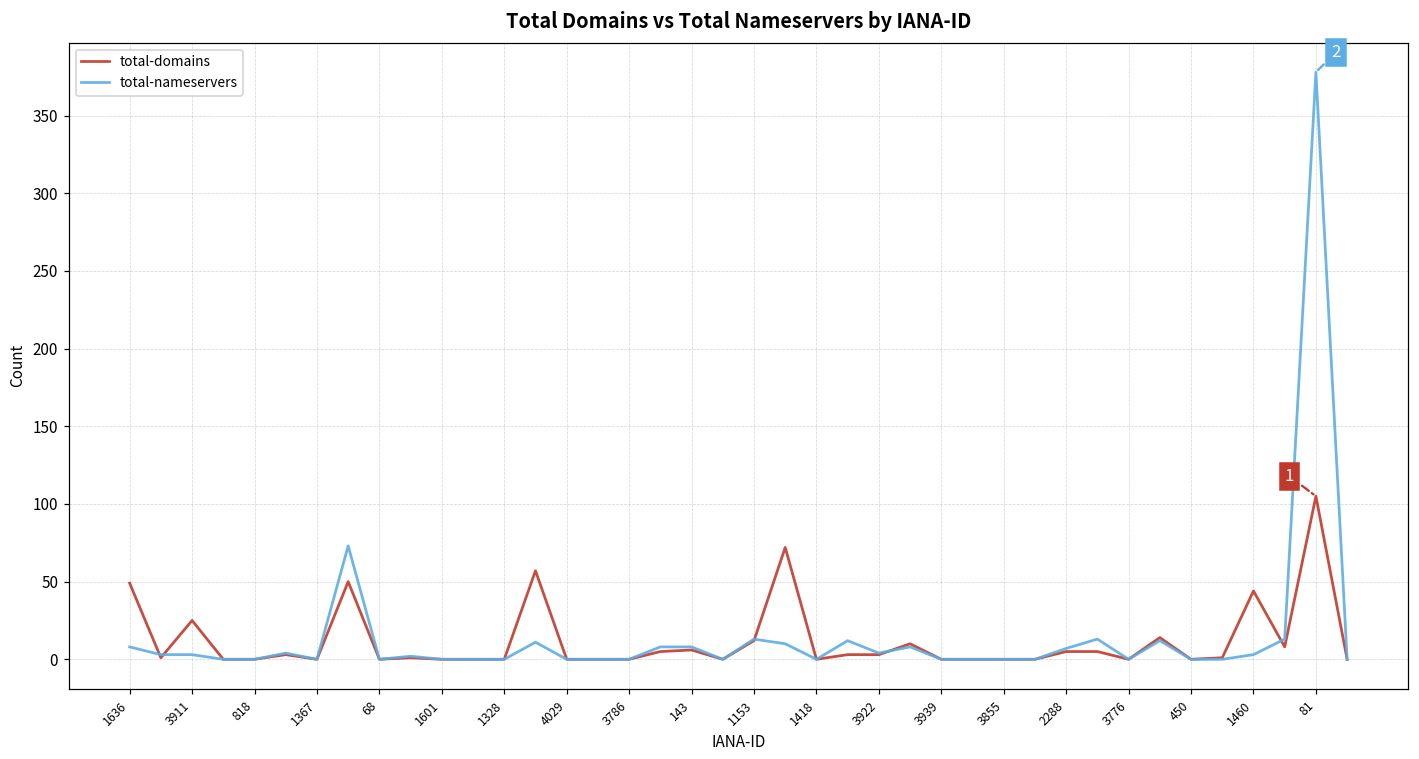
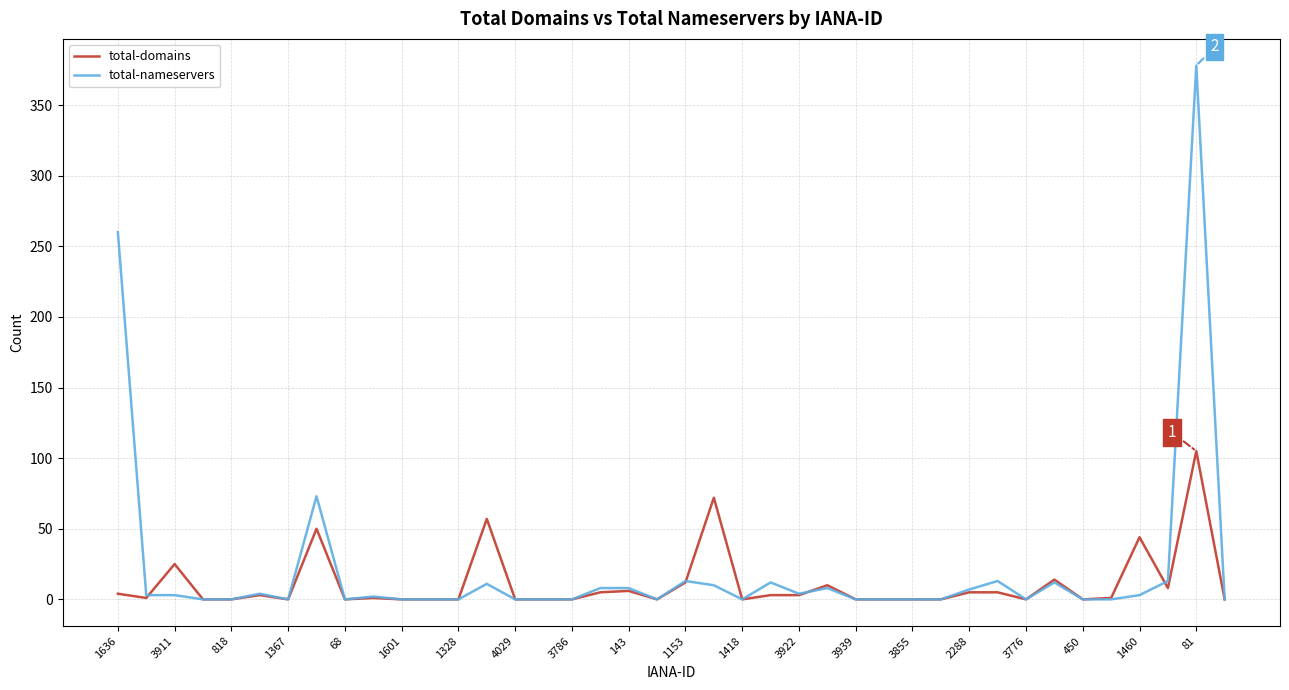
total-domains, 1636: 49 -> 4
total-nameservers, 1636: 8 -> 260
